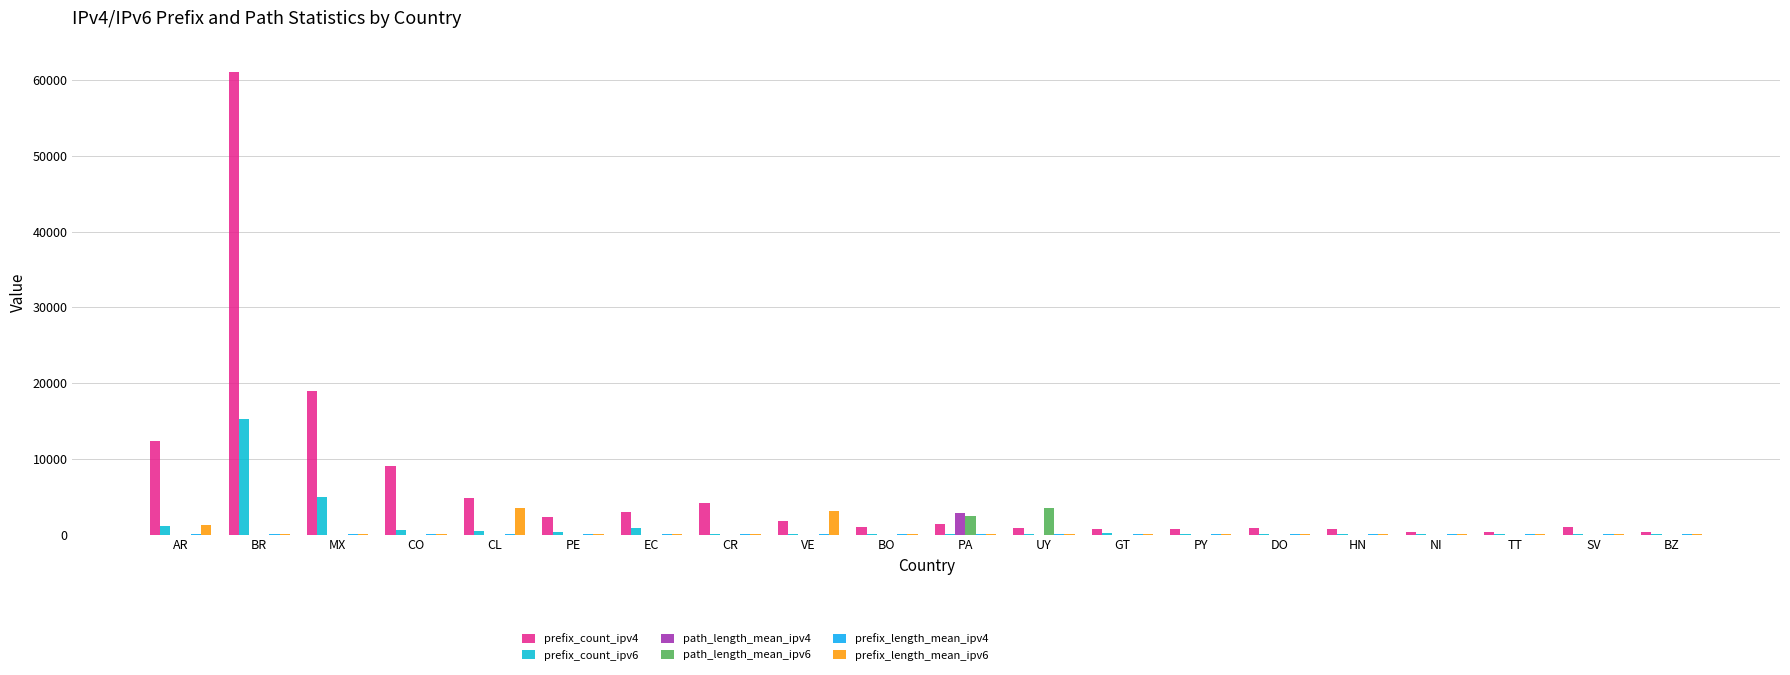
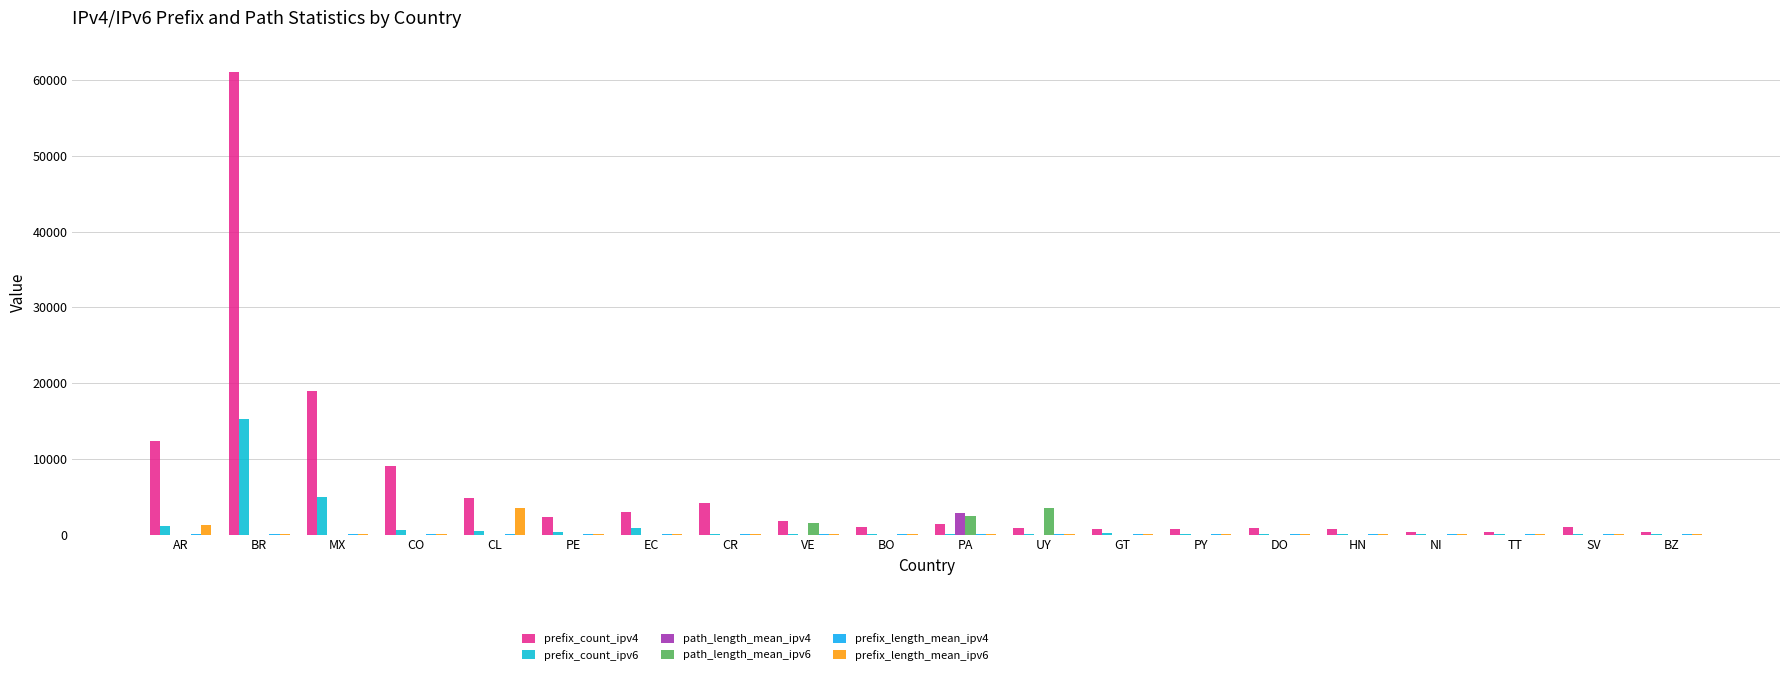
path_length_mean_ipv6, VE: 0 -> 2000
prefix_length_mean_ipv6, VE: 3000 -> 0
